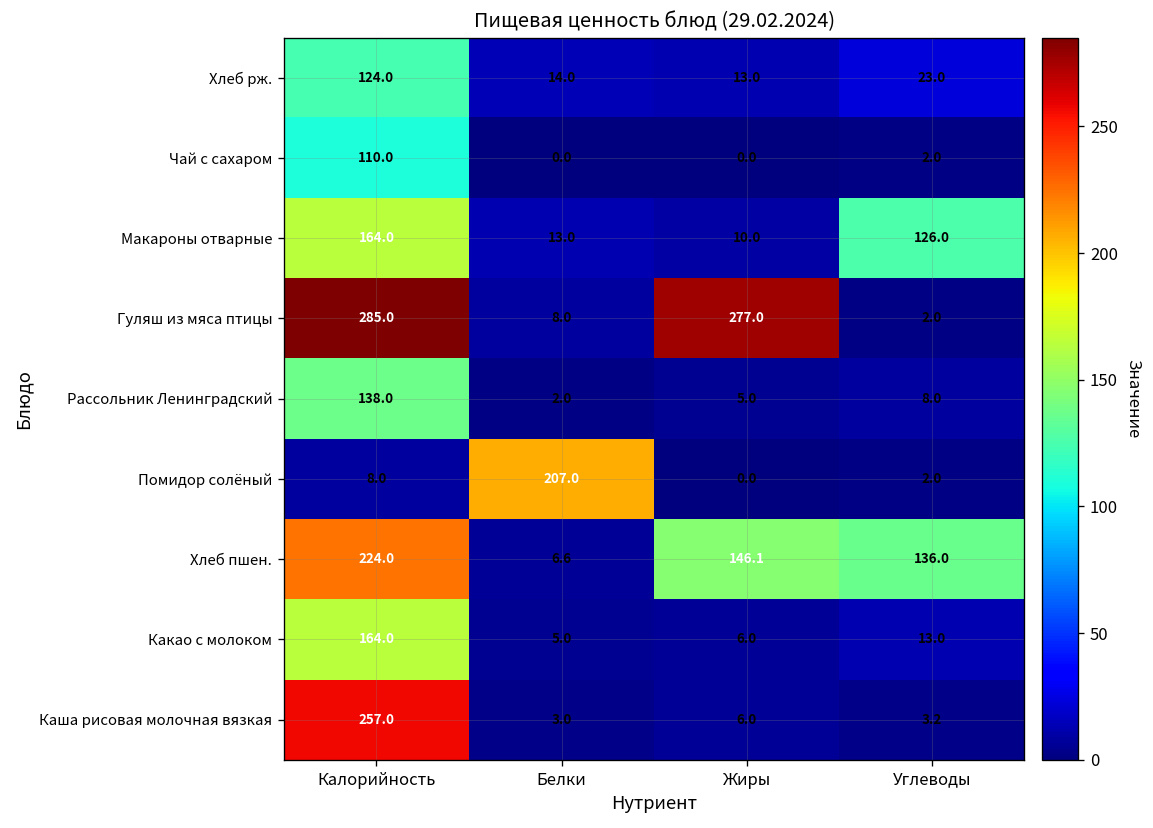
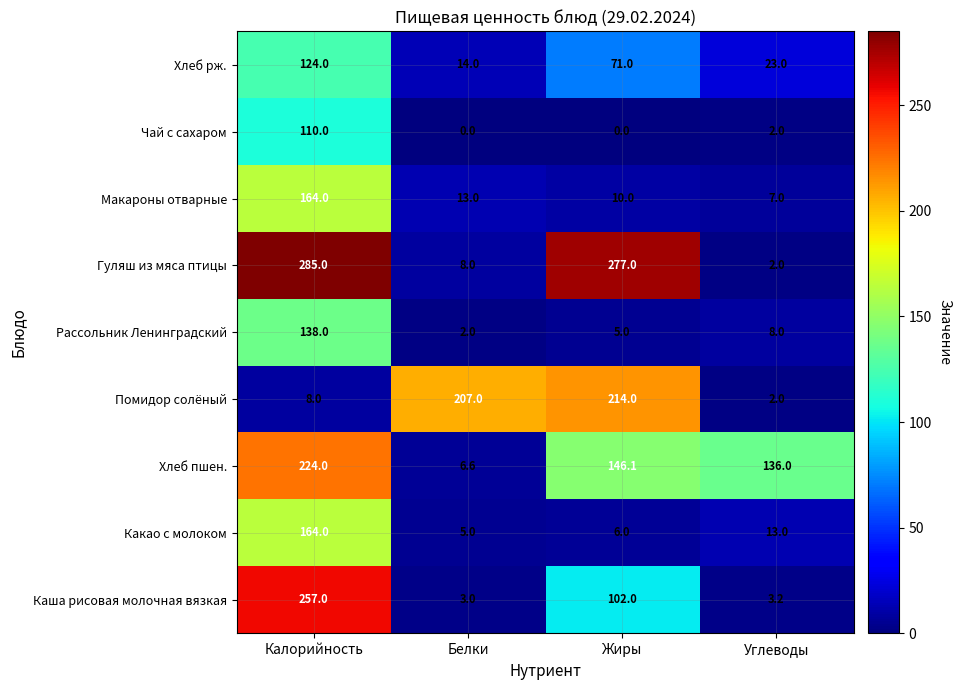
Хлеб рж., Жиры: 13.0 -> 71.0
Макароны отварные, Углеводы: 126.0 -> 7.0
Помидор солёный, Жиры: 0.0 -> 214.0
Каша рисовая молочная вязкая, Жиры: 6.0 -> 102.0
